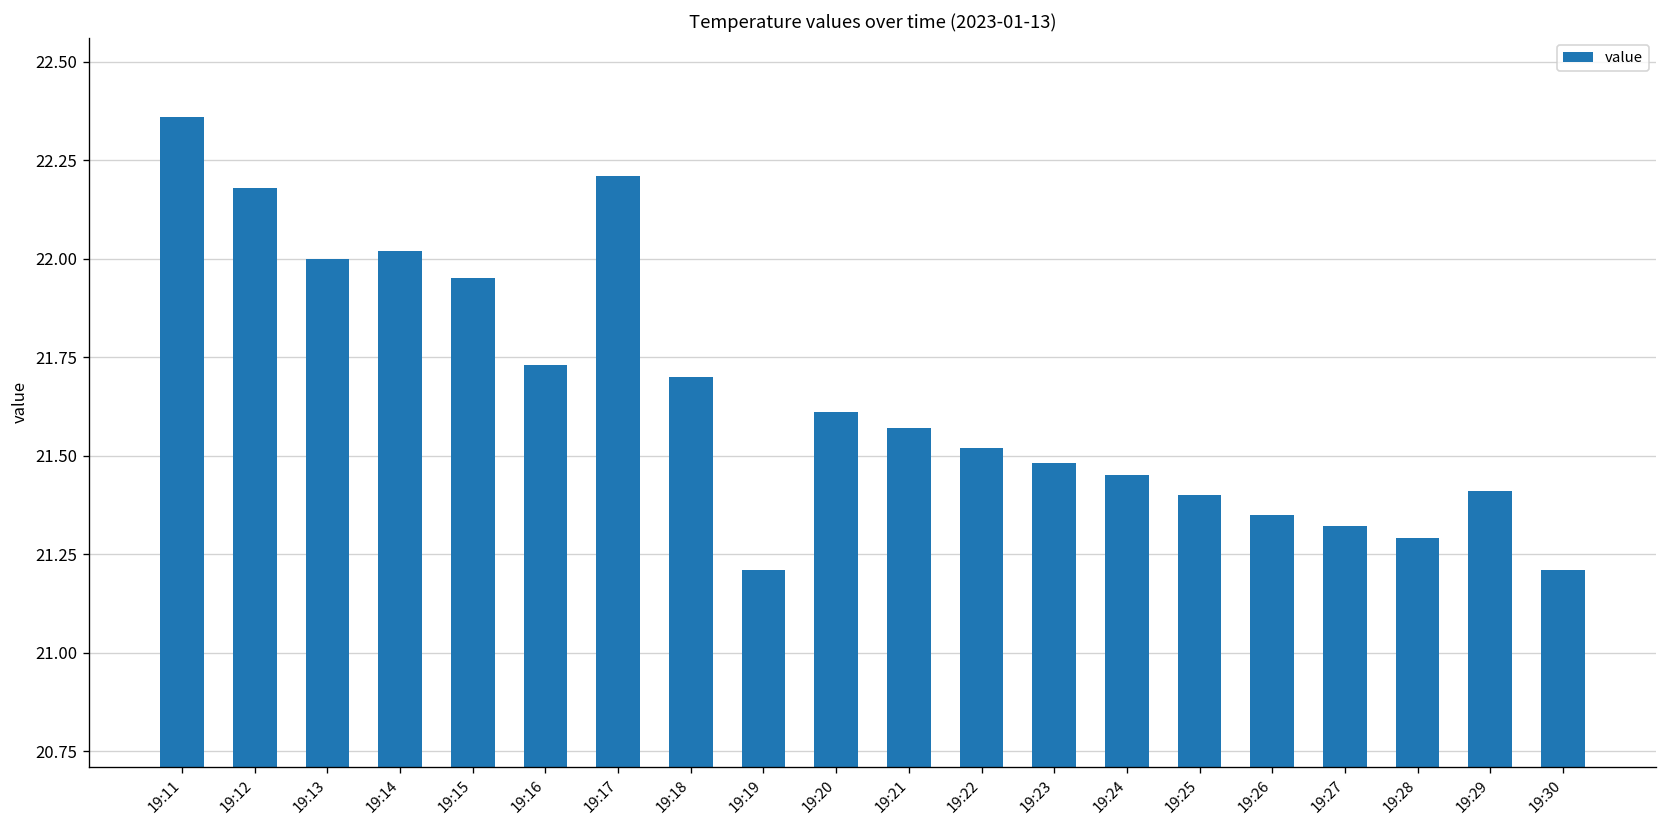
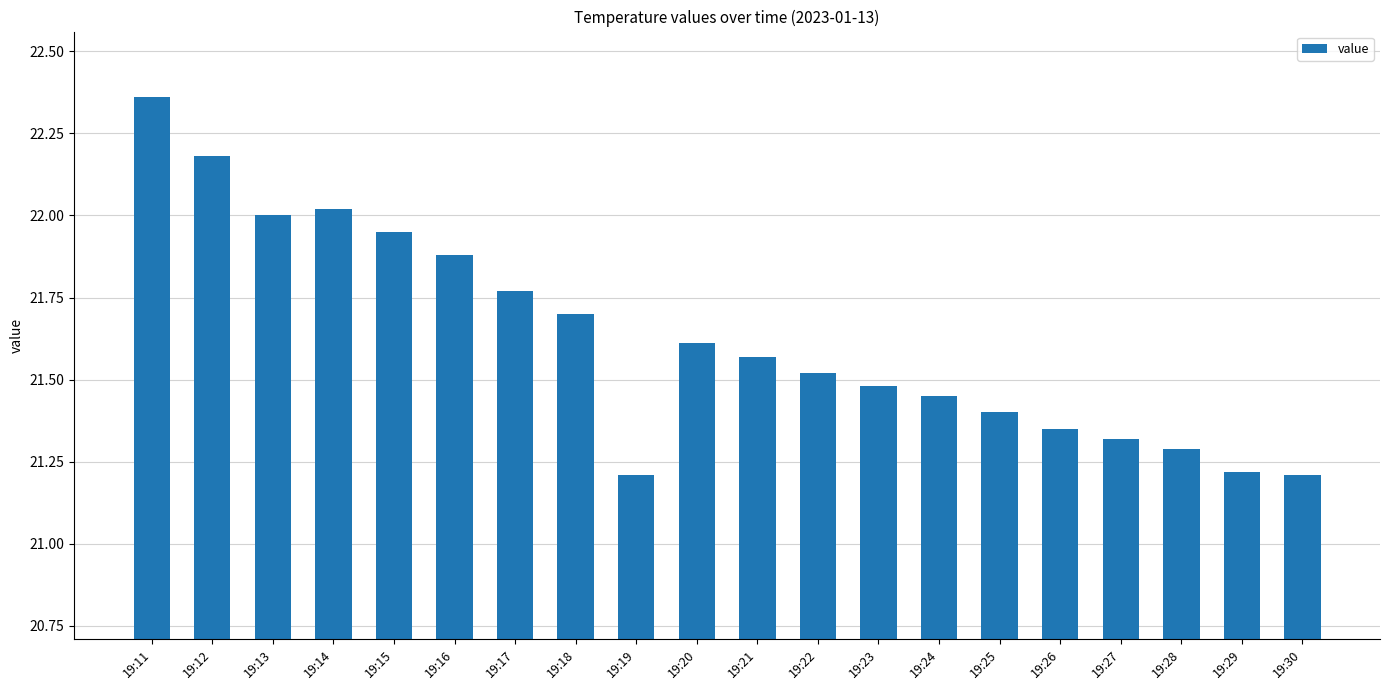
19:16: 21.73 -> 21.88
19:17: 22.21 -> 21.77
19:29: 21.41 -> 21.22
